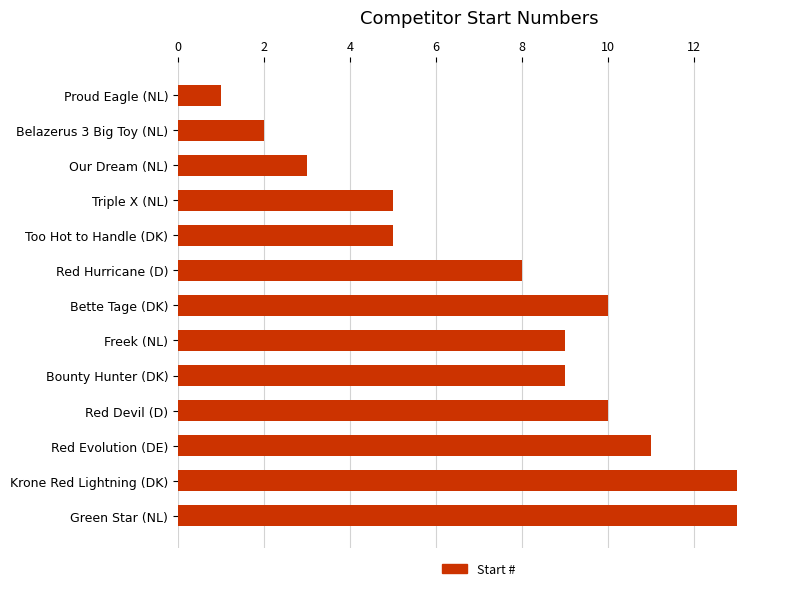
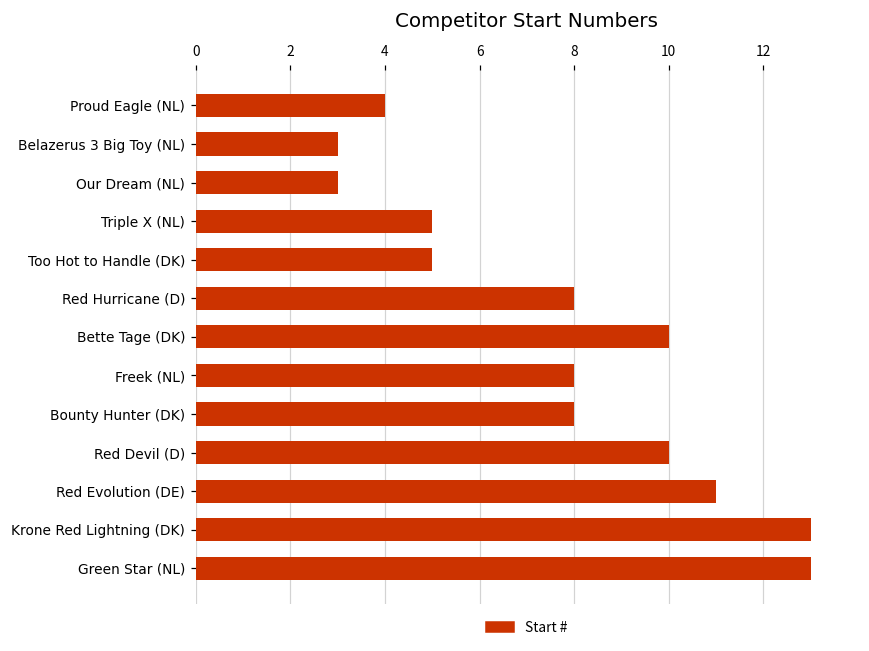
Proud Eagle (NL): 1 -> 4
Belazerus 3 Big Toy (NL): 2 -> 3
Freek (NL): 9 -> 8
Bounty Hunter (DK): 9 -> 8
